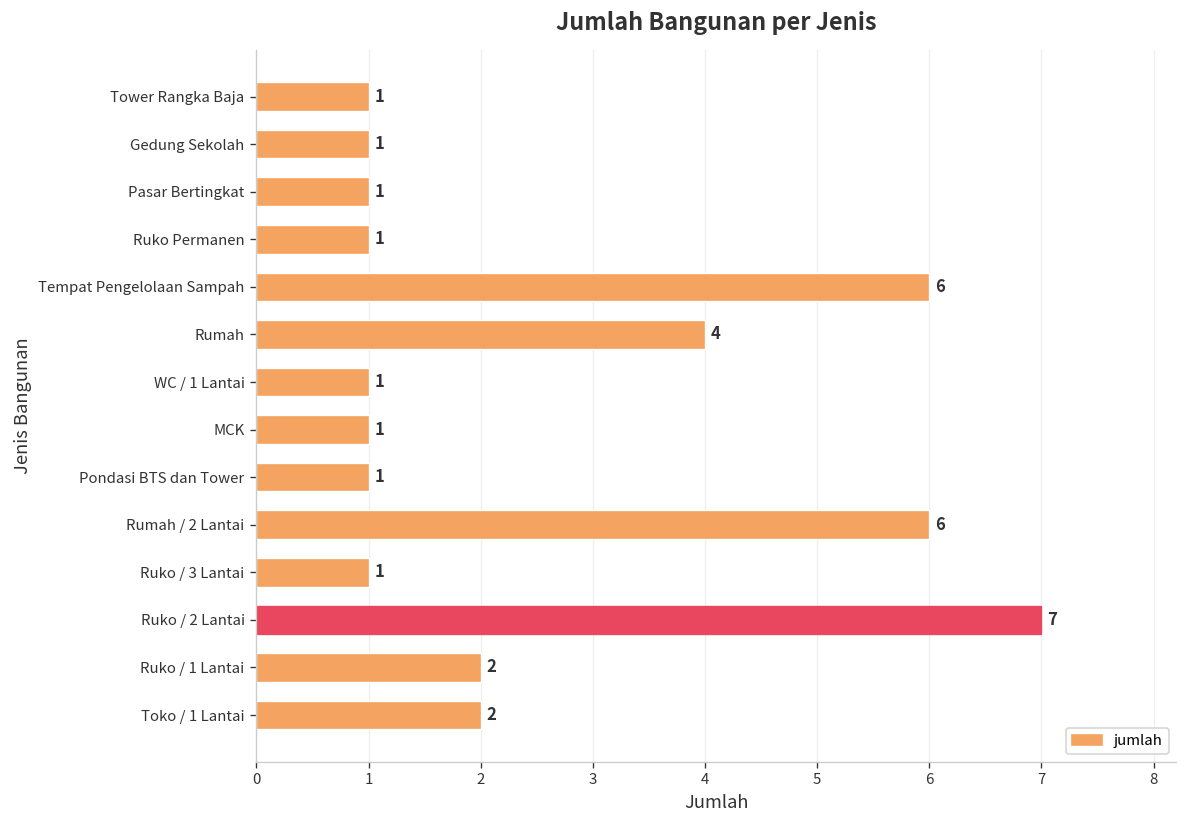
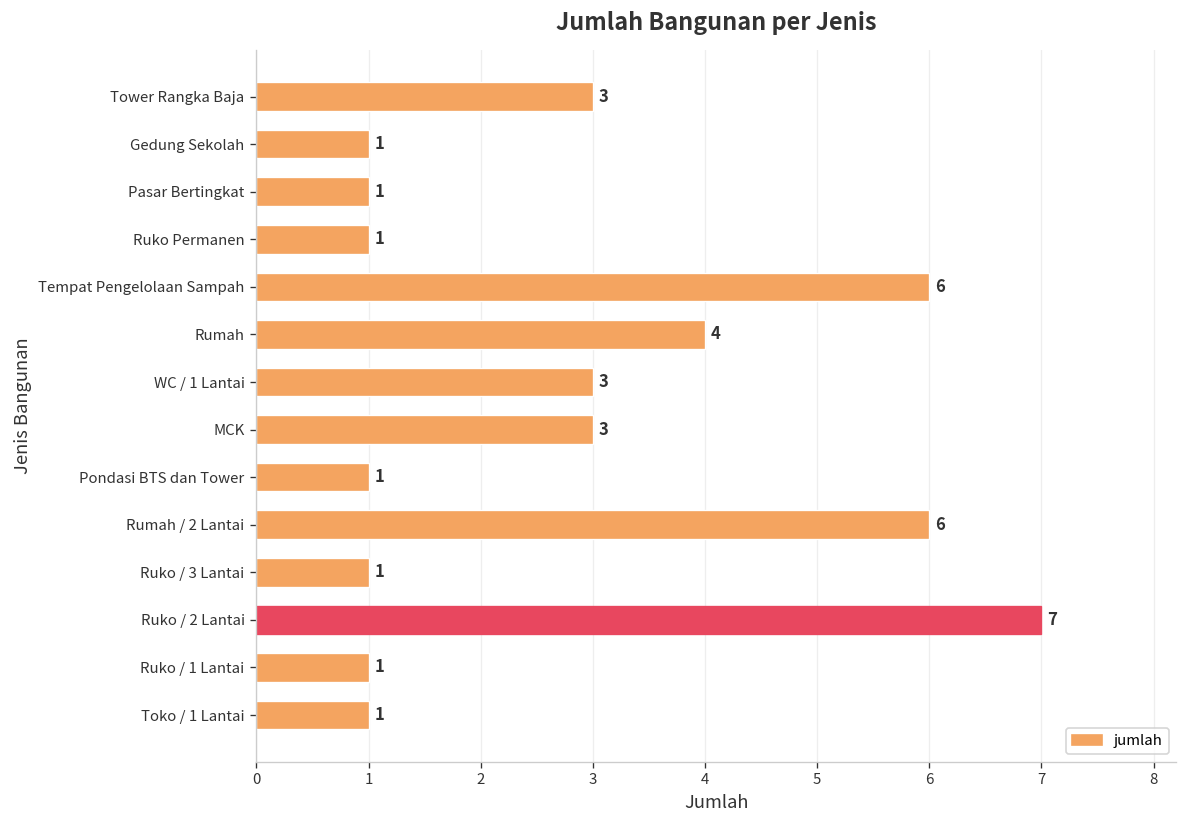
Tower Rangka Baja: 1 -> 3
WC / 1 Lantai: 1 -> 3
MCK: 1 -> 3
Ruko / 1 Lantai: 2 -> 1
Toko / 1 Lantai: 2 -> 1
